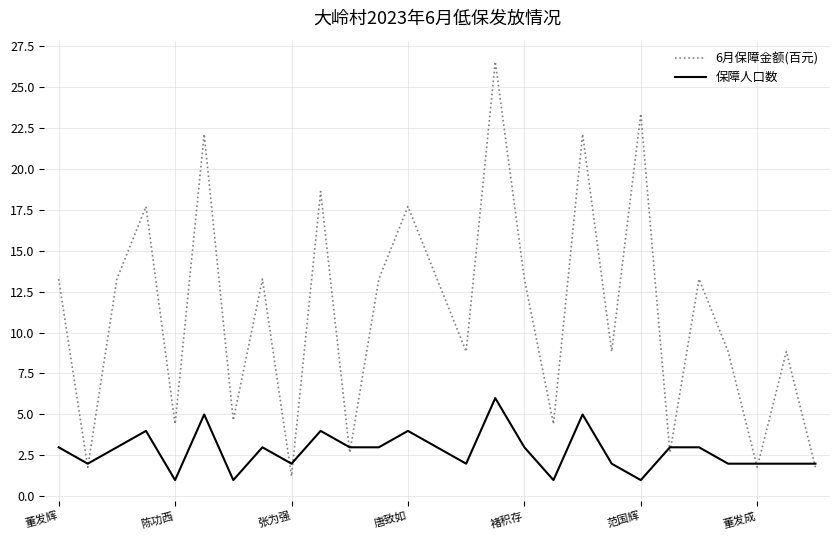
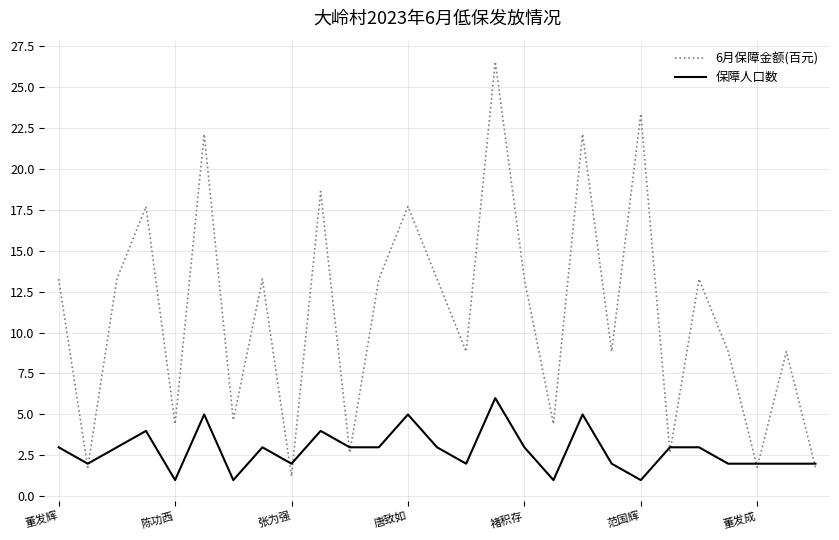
保障人口数, 唐致如: 4 -> 5
